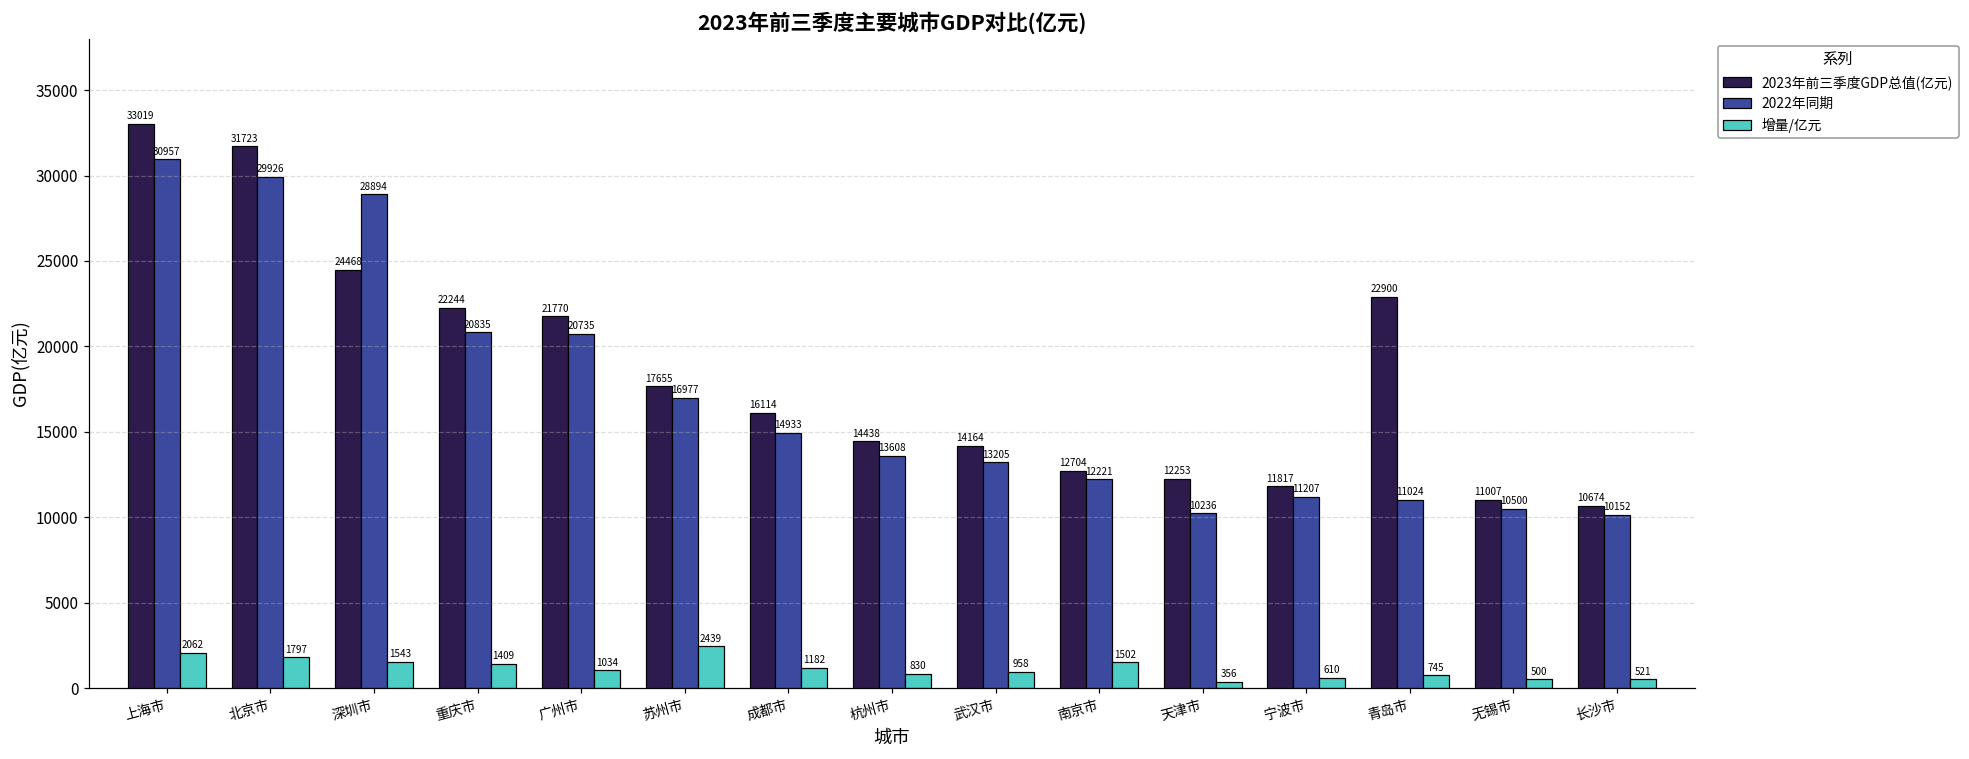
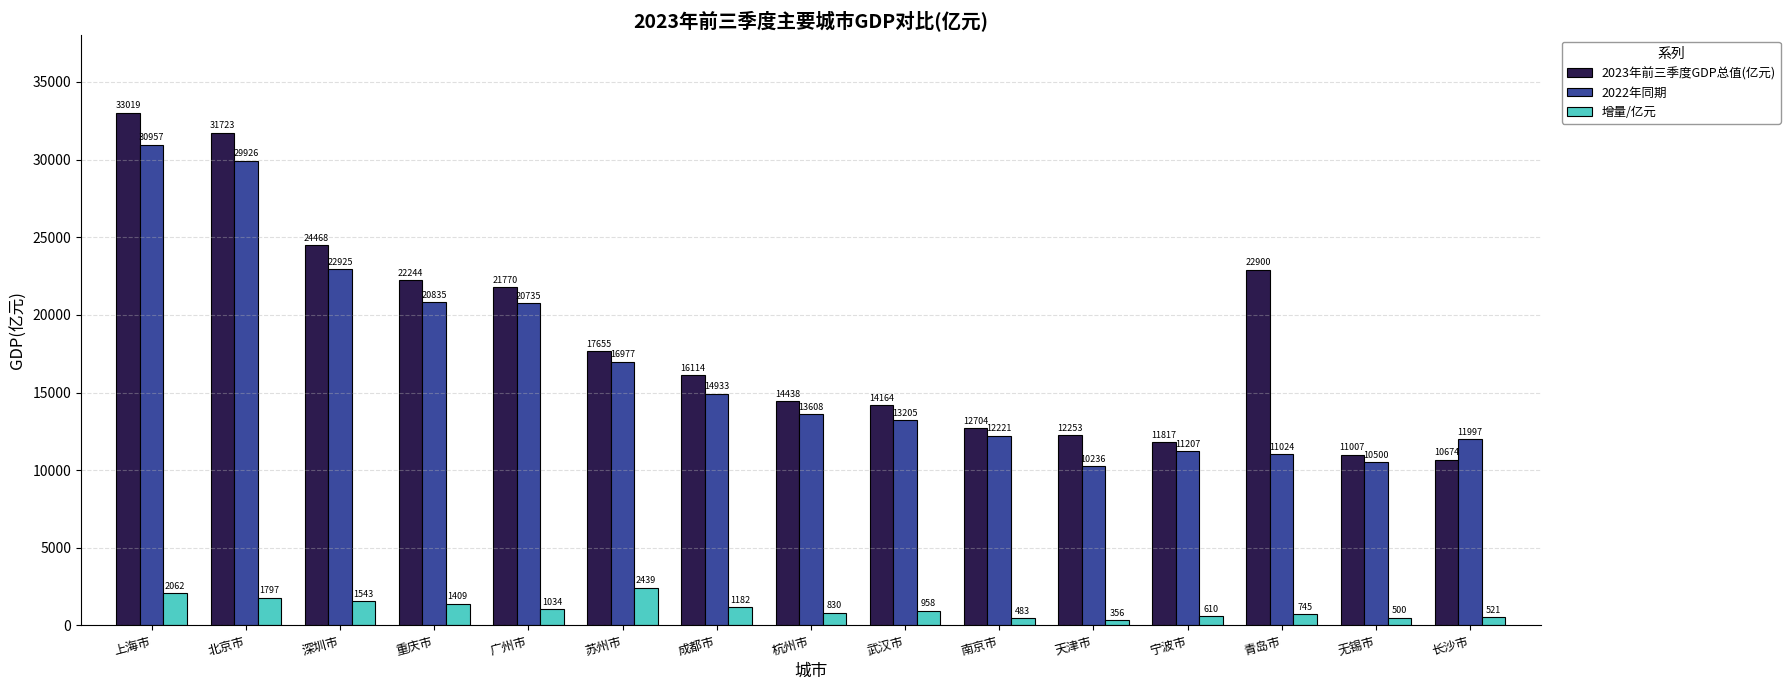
2022年同期, 深圳市: 28894 -> 22925
增量/亿元, 南京市: 1502 -> 483
2022年同期, 长沙市: 10152 -> 11997
